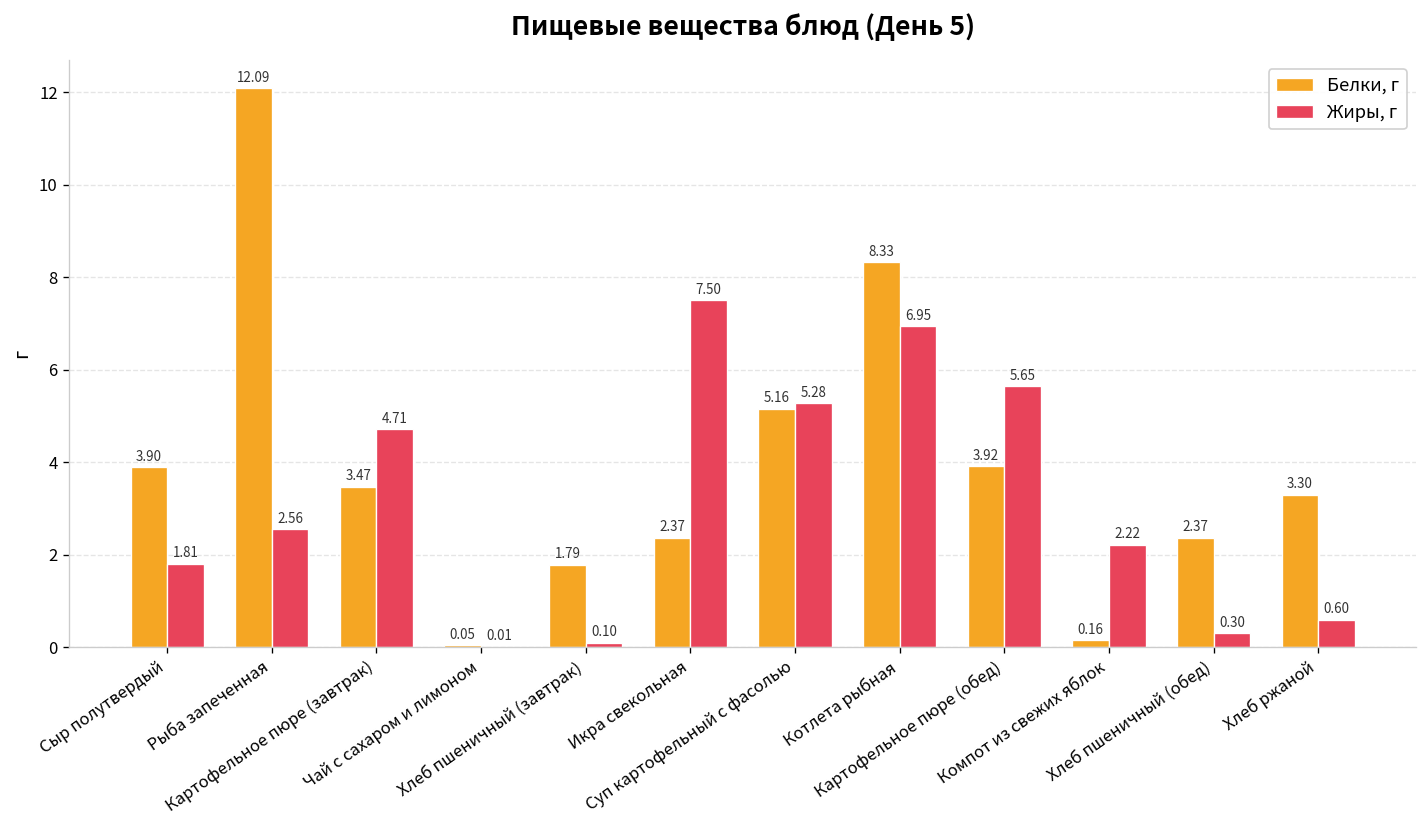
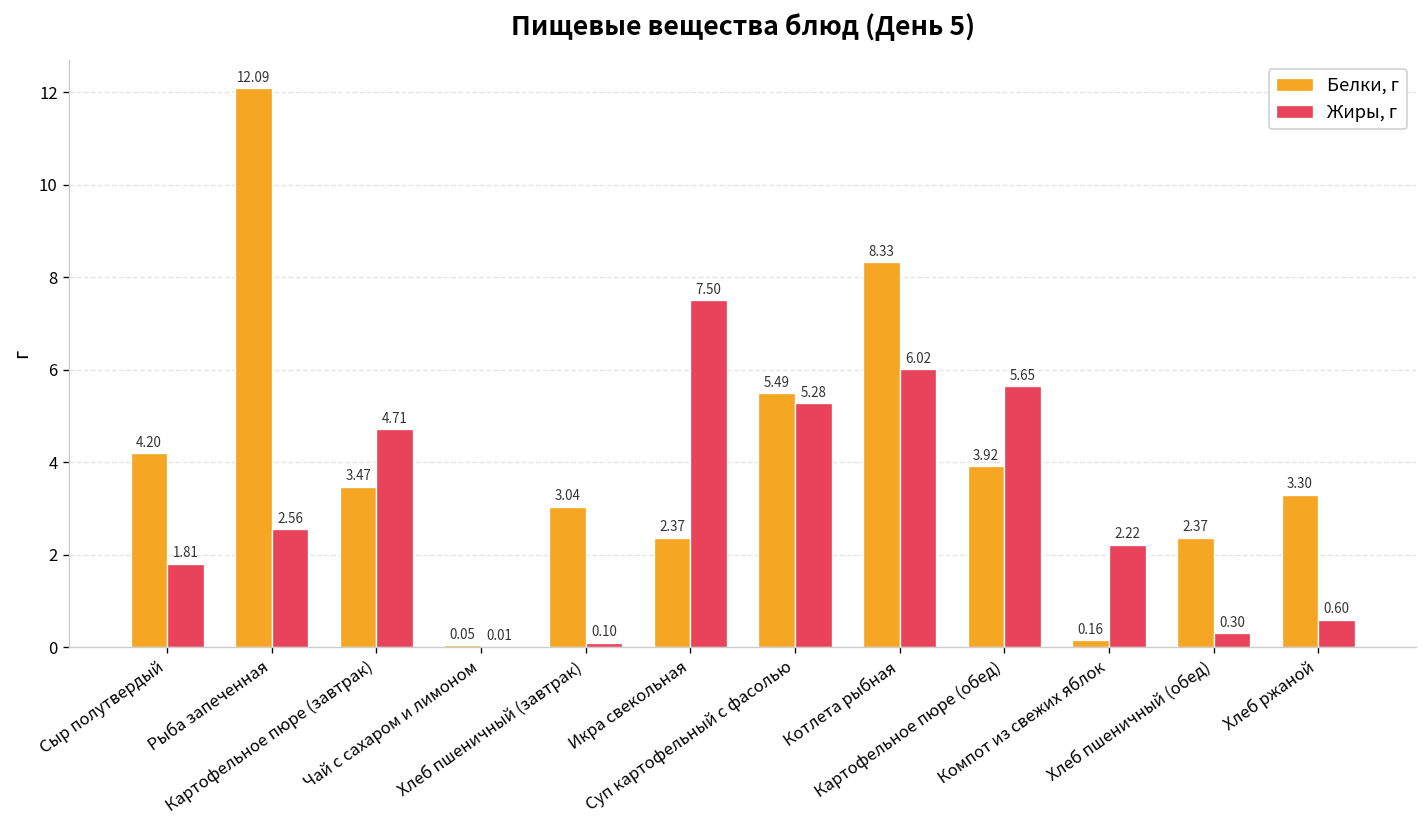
Белки, г, Сыр полутвердый: 3.90 -> 4.20
Белки, г, Хлеб пшеничный (завтрак): 1.79 -> 3.04
Белки, г, Суп картофельный с фасолью: 5.16 -> 5.49
Жиры, г, Котлета рыбная: 6.95 -> 6.02
